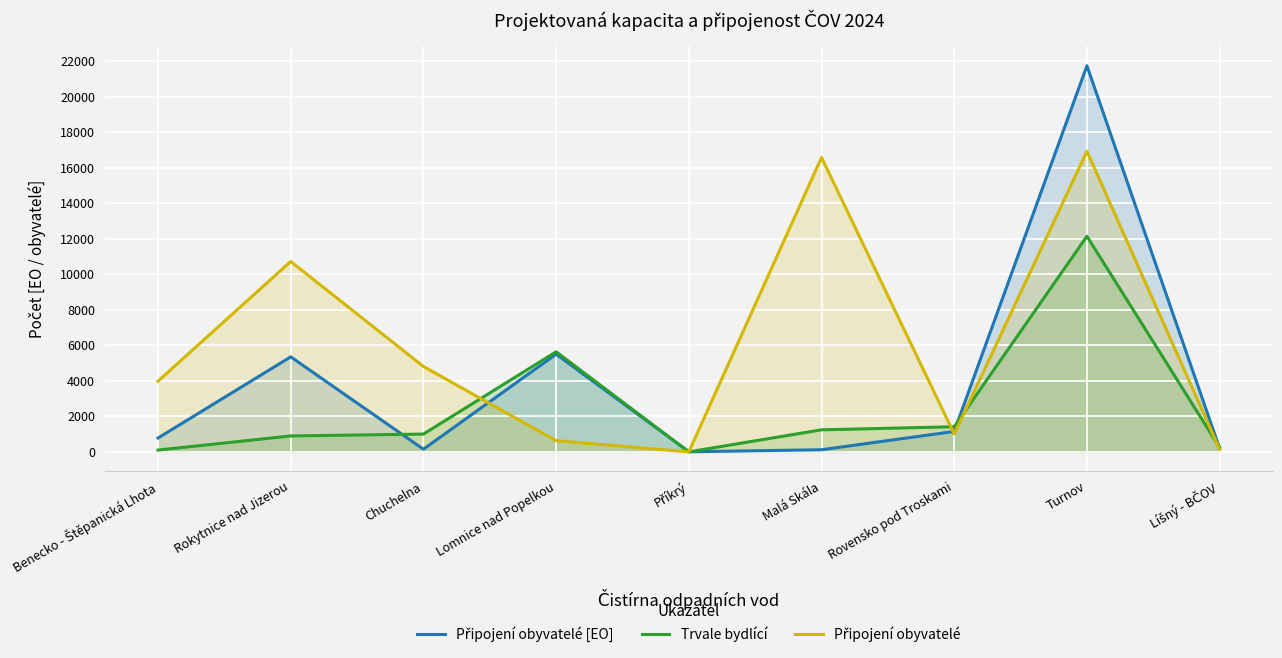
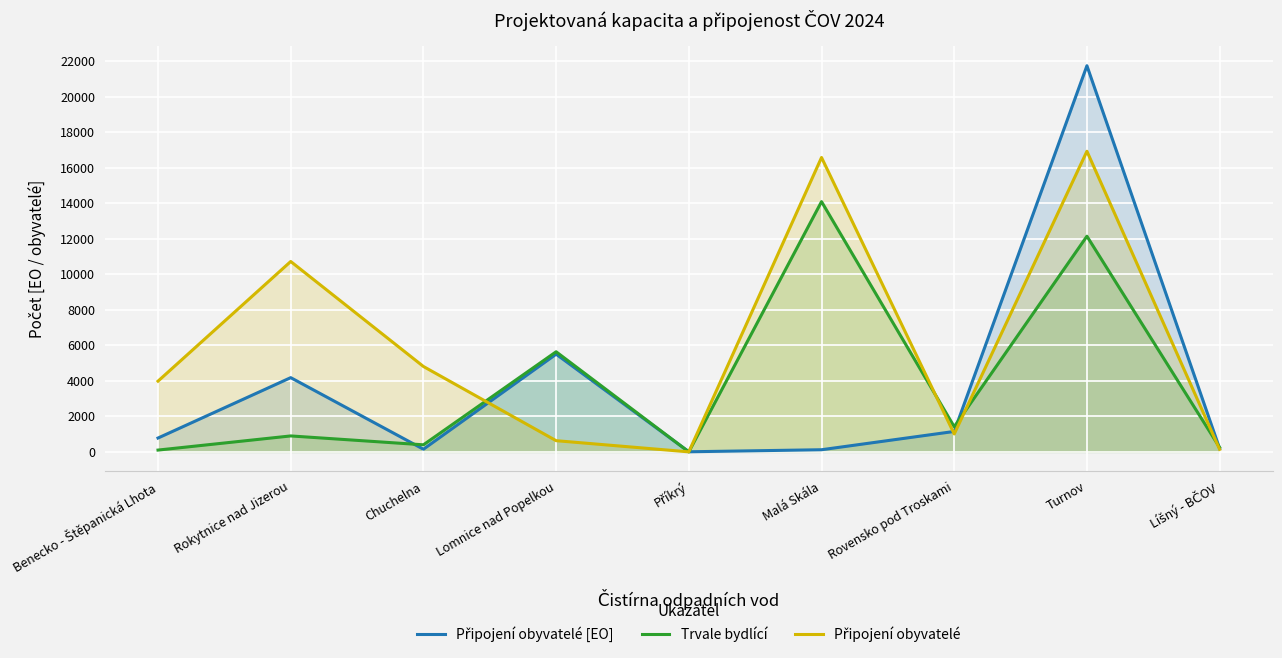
Připojení obyvatelé [EO], Rokytnice nad Jizerou: 5300 -> 4200
Trvale bydlící, Chuchelna: 1000 -> 400
Trvale bydlící, Malá Skála: 1200 -> 14100
